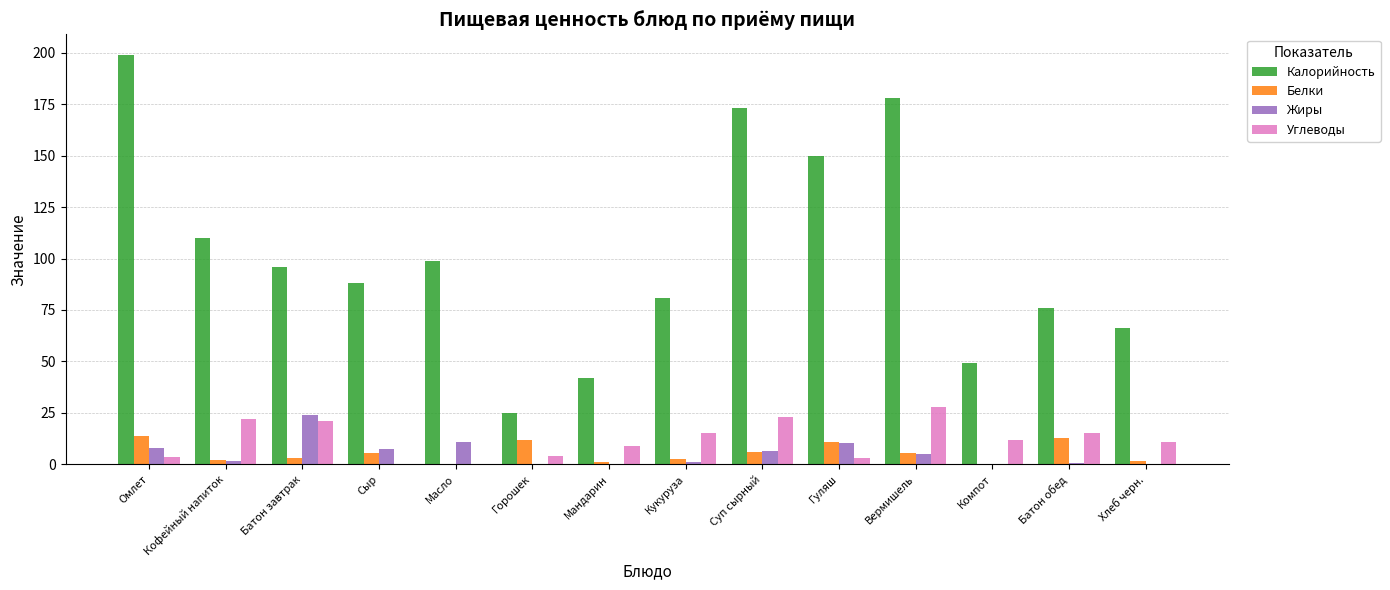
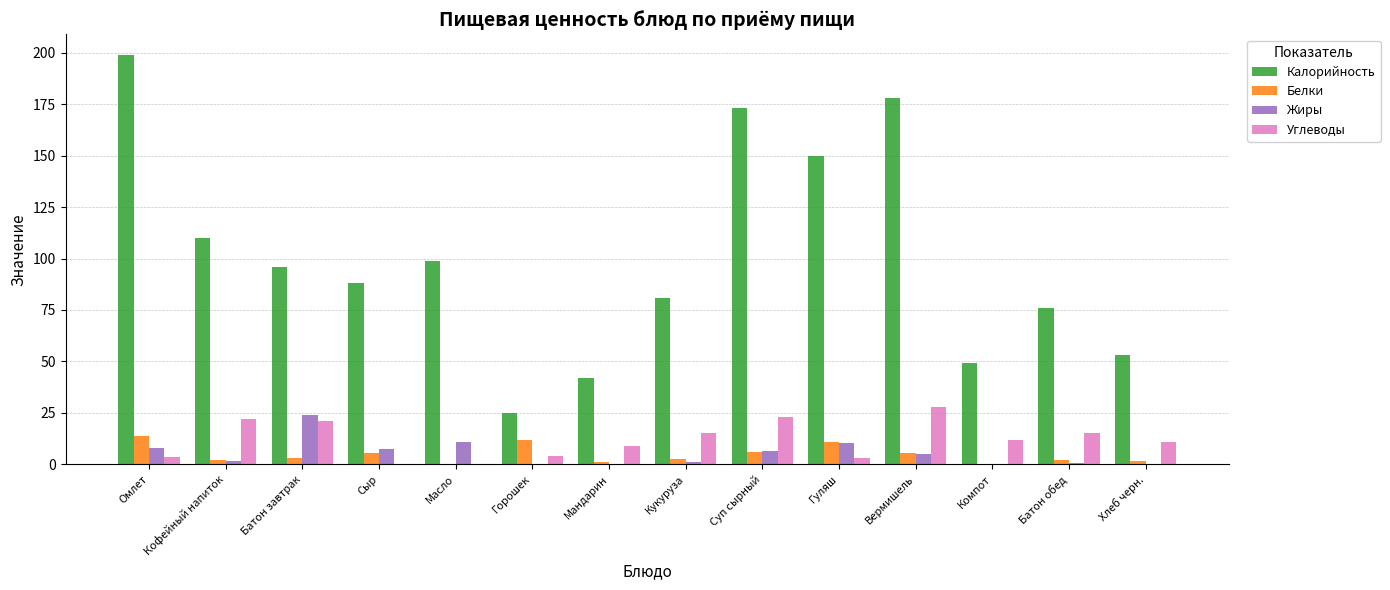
Белки, Батон обед: 13 -> 2
Калорийность, Хлеб черн.: 66 -> 53
